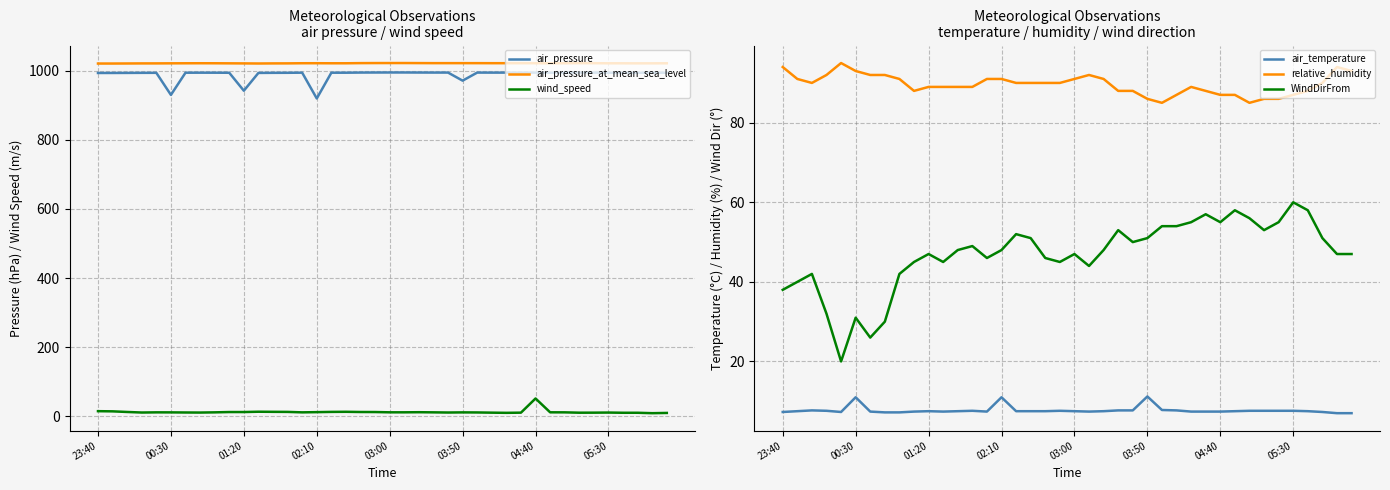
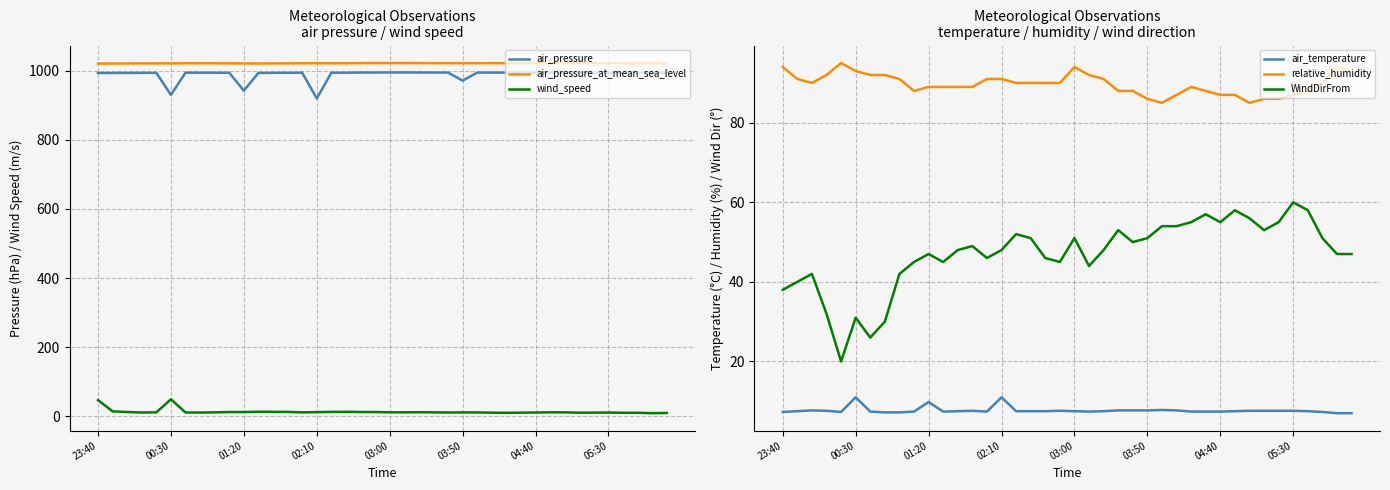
Meteorological Observations air pressure / wind speed, wind_speed, 23:40: 20 -> 50
Meteorological Observations air pressure / wind speed, wind_speed, 00:30: 10 -> 50
Meteorological Observations air pressure / wind speed, wind_speed, 04:40: 50 -> 10
Meteorological Observations temperature / humidity / wind direction, air_temperature, 01:20: 8 -> 10
Meteorological Observations temperature / humidity / wind direction, relative_humidity, 03:00: 91 -> 94
Meteorological Observations temperature / humidity / wind direction, WindDirFrom, 03:00: 47 -> 51
Meteorological Observations temperature / humidity / wind direction, air_temperature, 03:50: 11 -> 8
